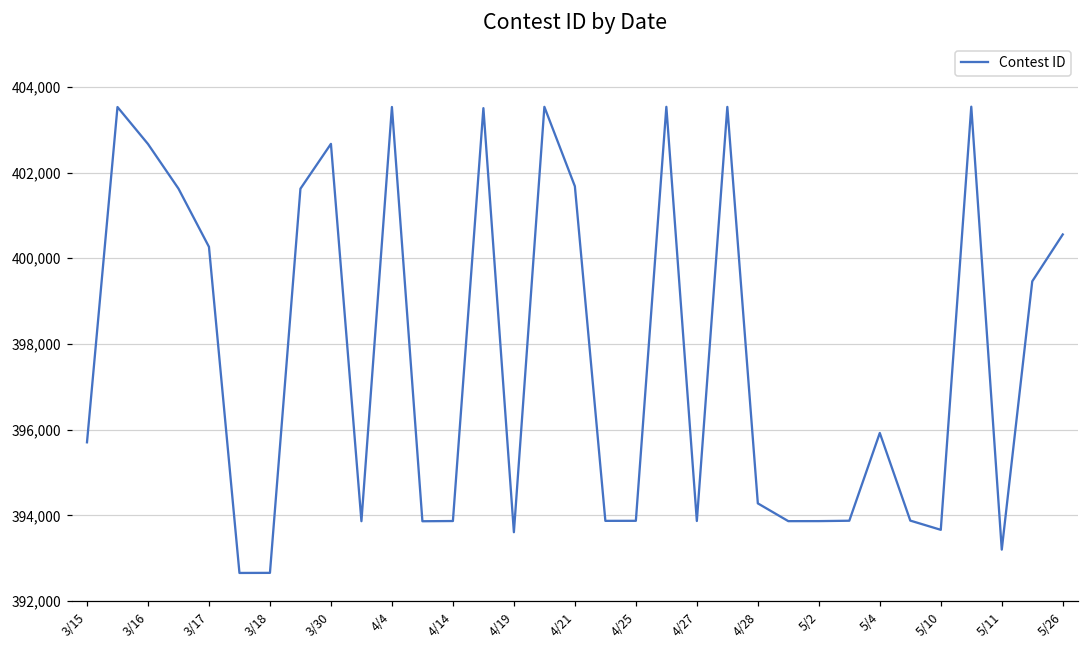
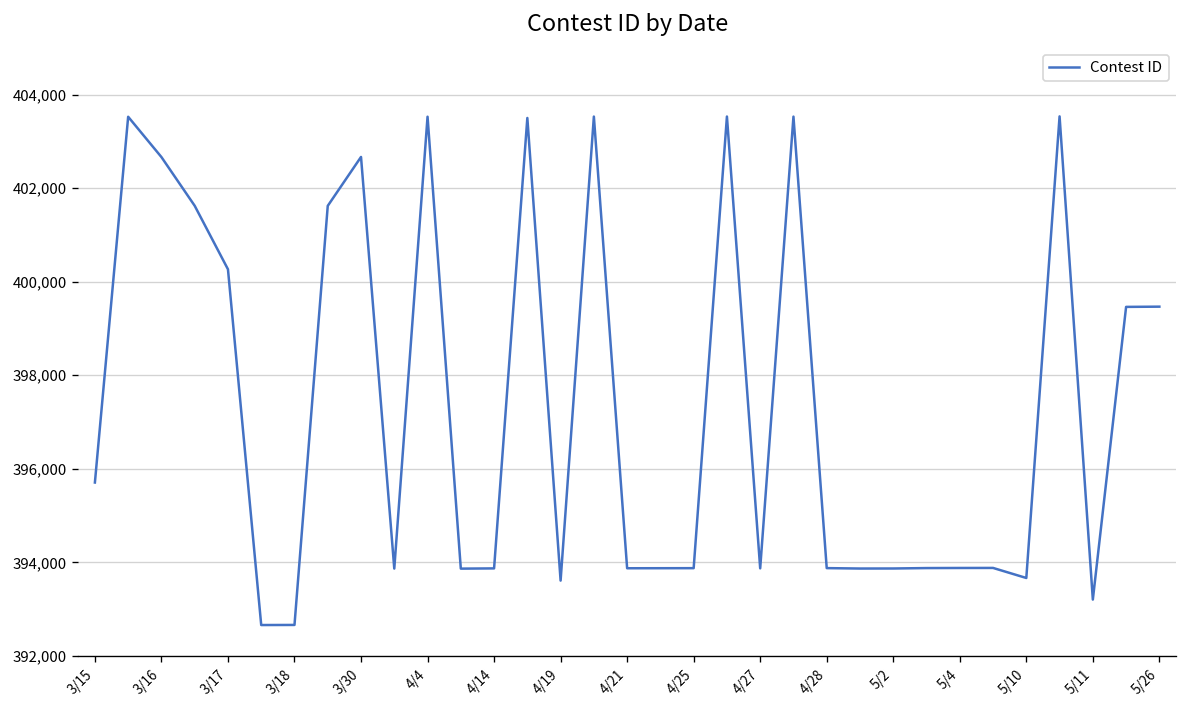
4/21: 401,700 -> 393,900
4/28: 394,300 -> 393,900
5/4: 395,900 -> 393,900
5/26: 400,600 -> 399,500
